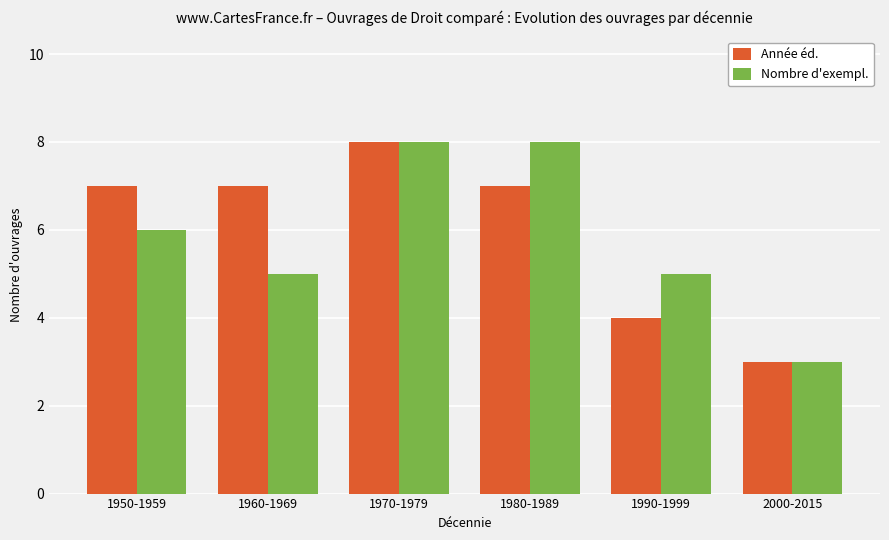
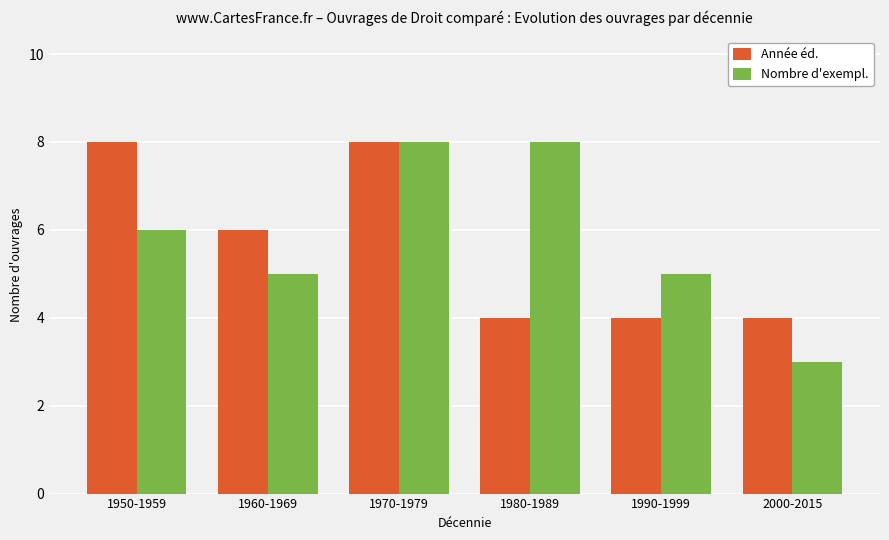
Année éd., 1950-1959: 7 -> 8
Année éd., 1960-1969: 7 -> 6
Année éd., 1980-1989: 7 -> 4
Année éd., 2000-2015: 3 -> 4
